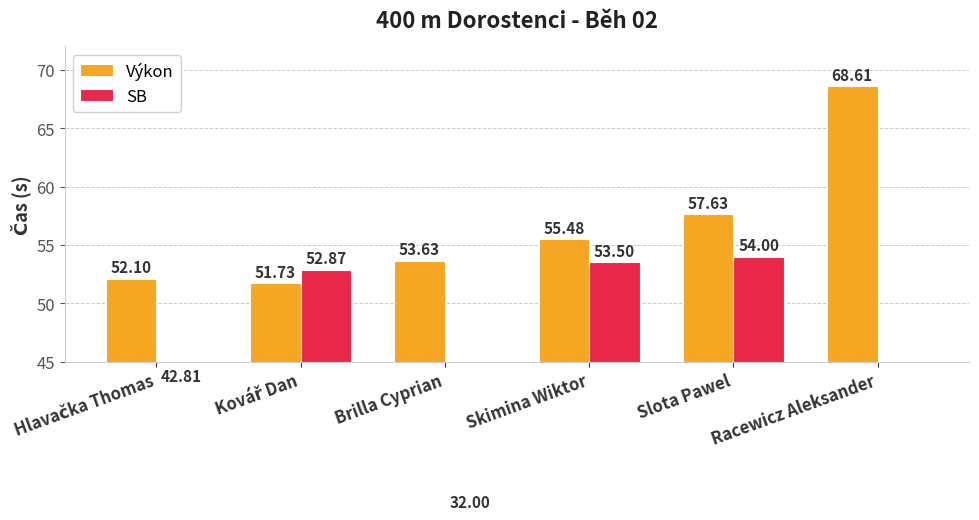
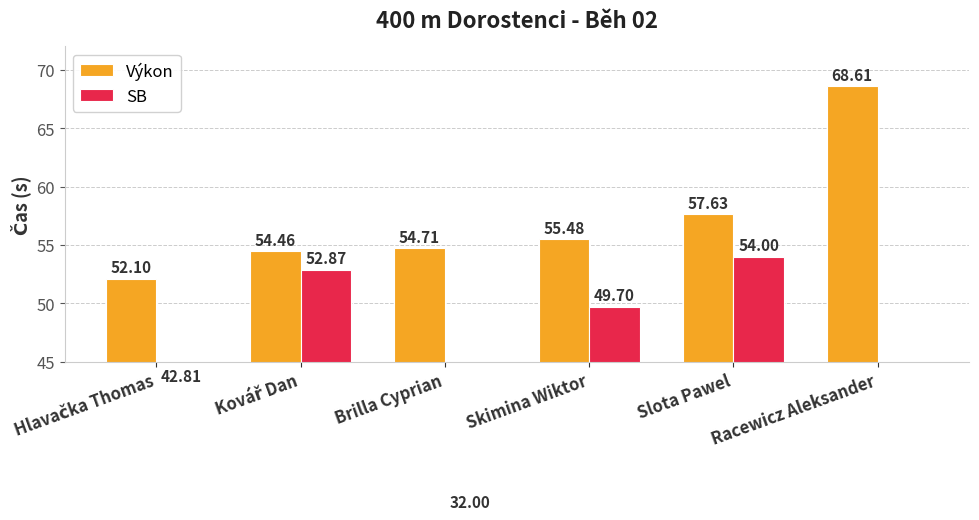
Výkon, Kovář Dan: 51.73 -> 54.46
Výkon, Brilla Cyprian: 53.63 -> 54.71
SB, Skimina Wiktor: 53.50 -> 49.70
